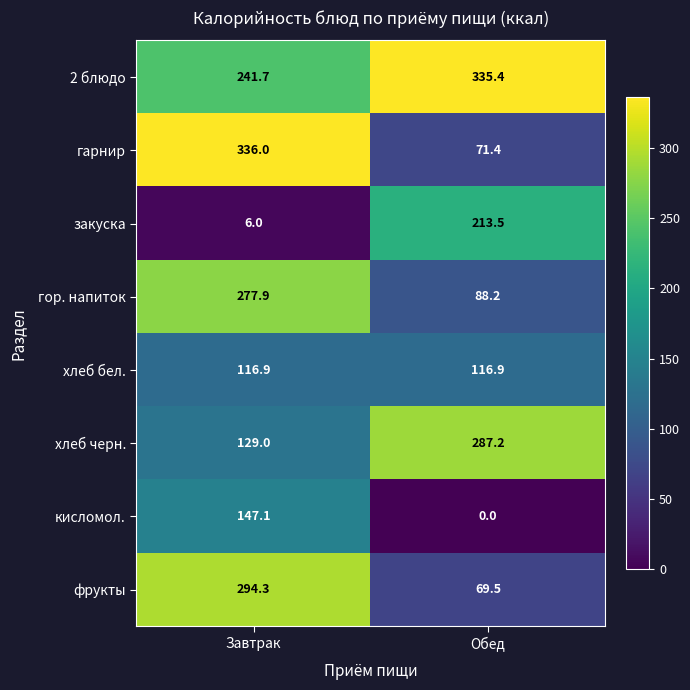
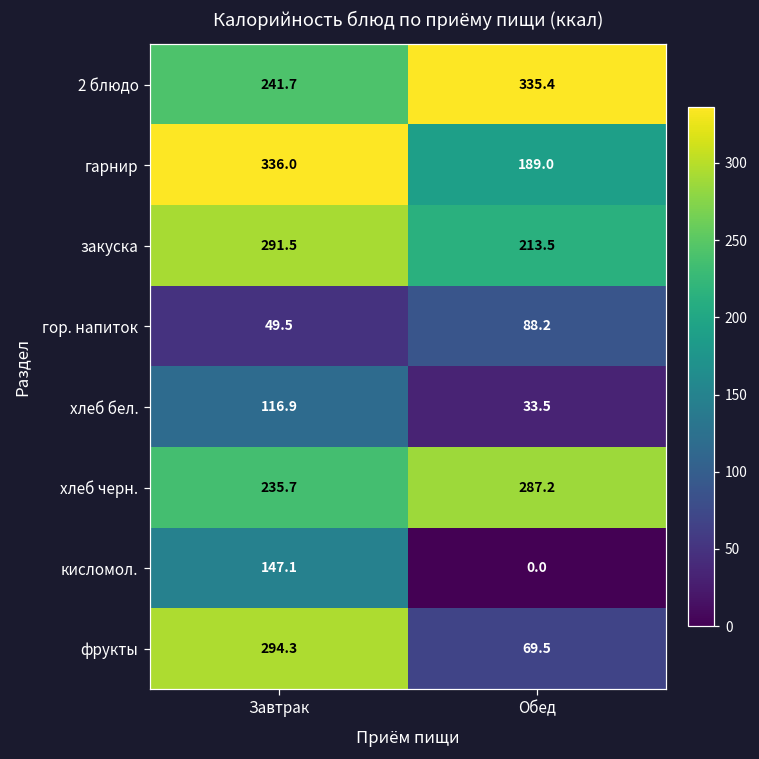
гарнир, Обед: 71.4 -> 189.0
закуска, Завтрак: 6.0 -> 291.5
гор. напиток, Завтрак: 277.9 -> 49.5
хлеб бел., Обед: 116.9 -> 33.5
хлеб черн., Завтрак: 129.0 -> 235.7
